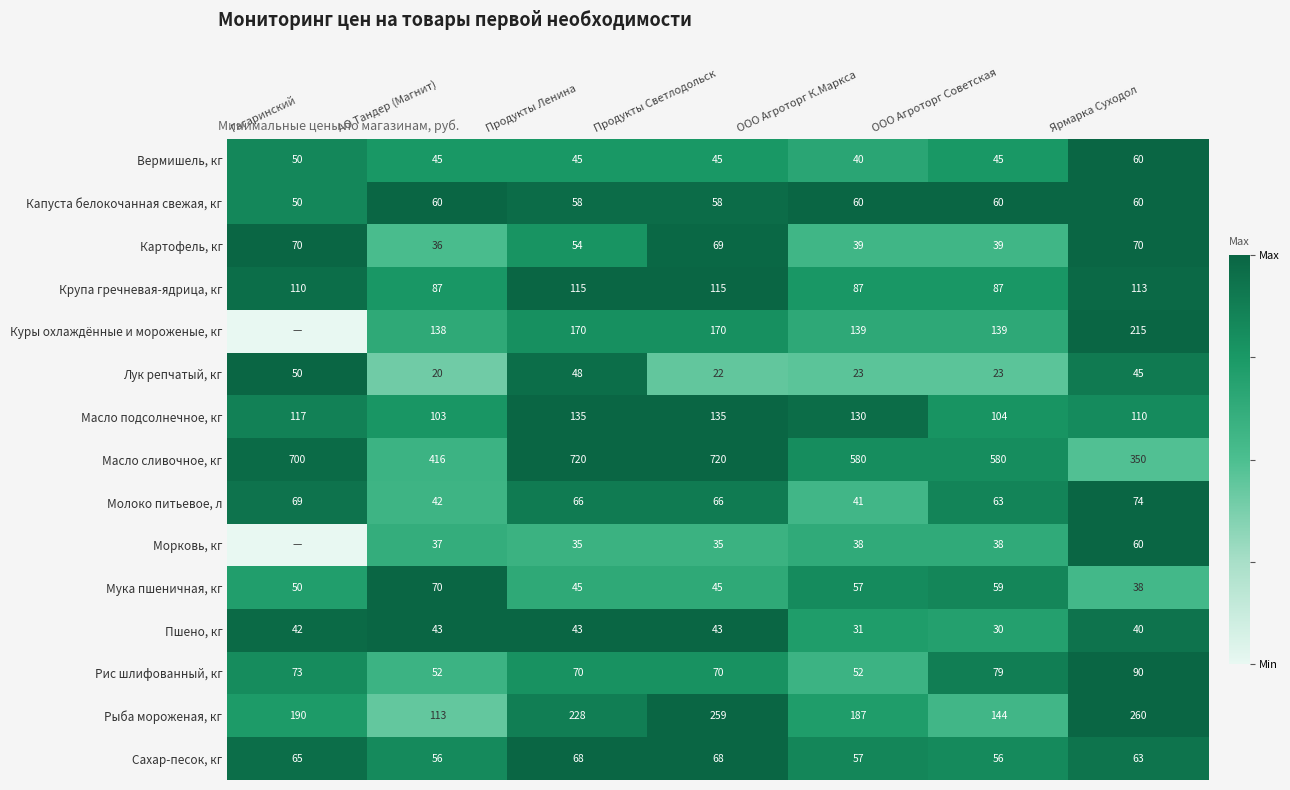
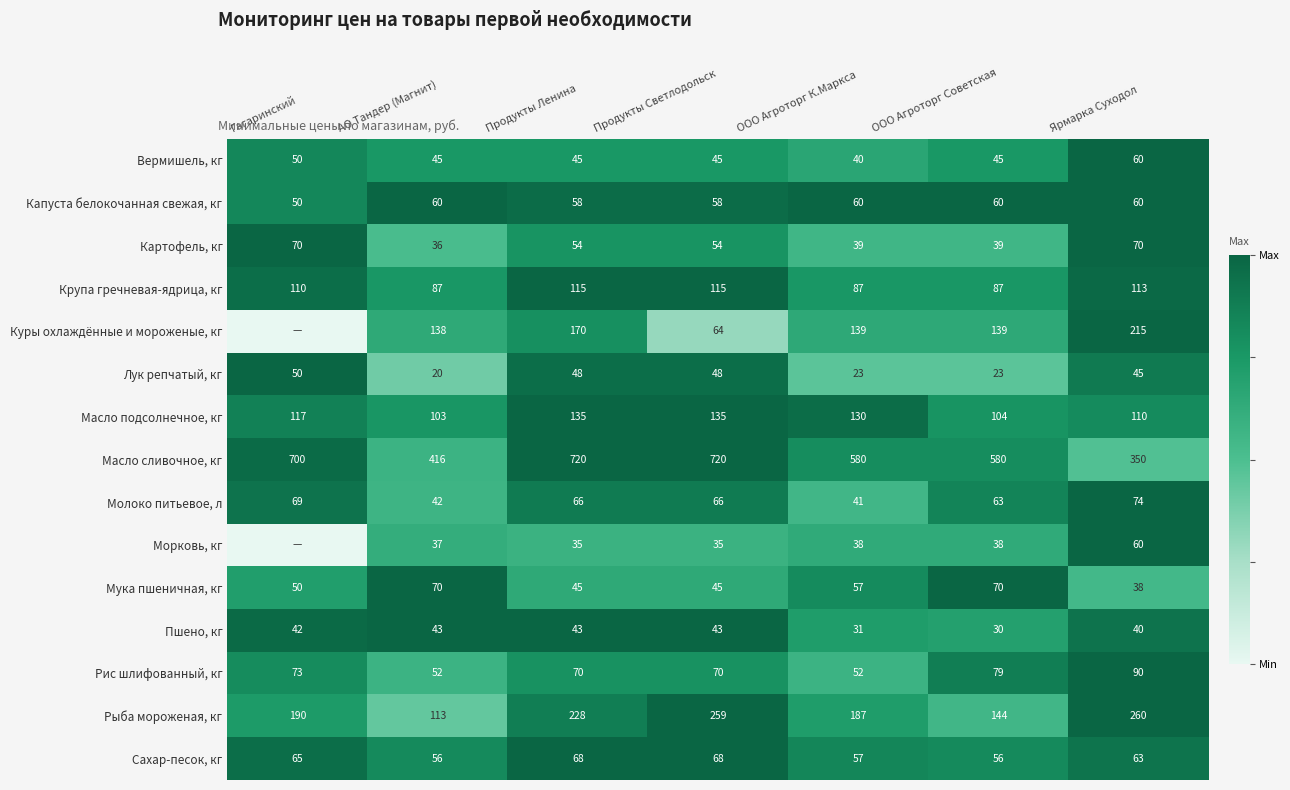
Картофель, кг, Продукты Светлодольск: 69 -> 54
Куры охлаждённые и мороженые, кг, Продукты Светлодольск: 170 -> 64
Лук репчатый, кг, Продукты Светлодольск: 22 -> 48
Мука пшеничная, кг, ООО Агроторг Советская: 59 -> 70
